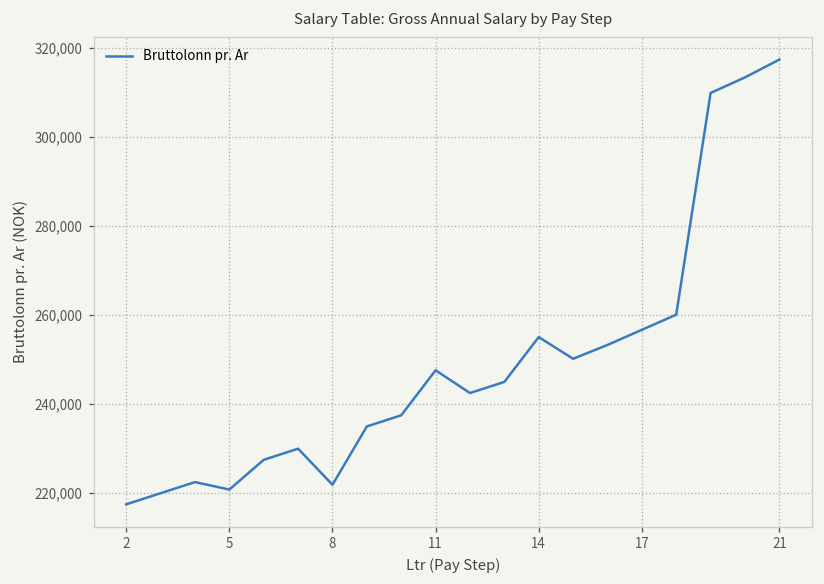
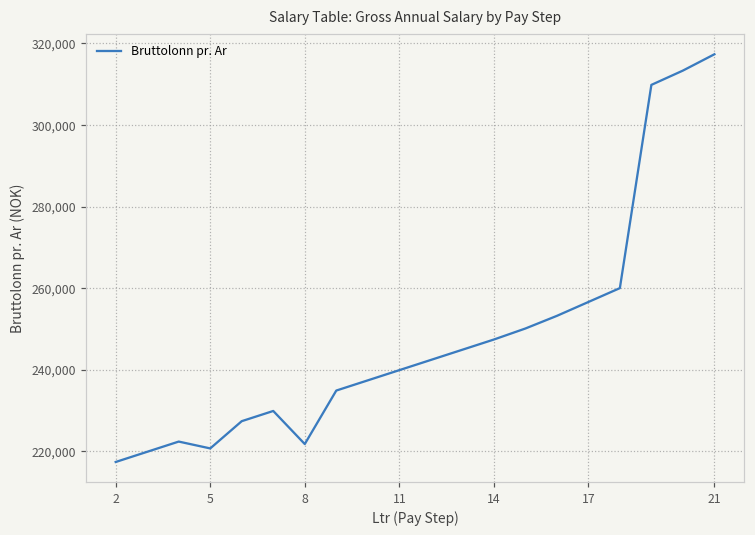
11: 248,000 -> 240,000
14: 255,000 -> 247,000
